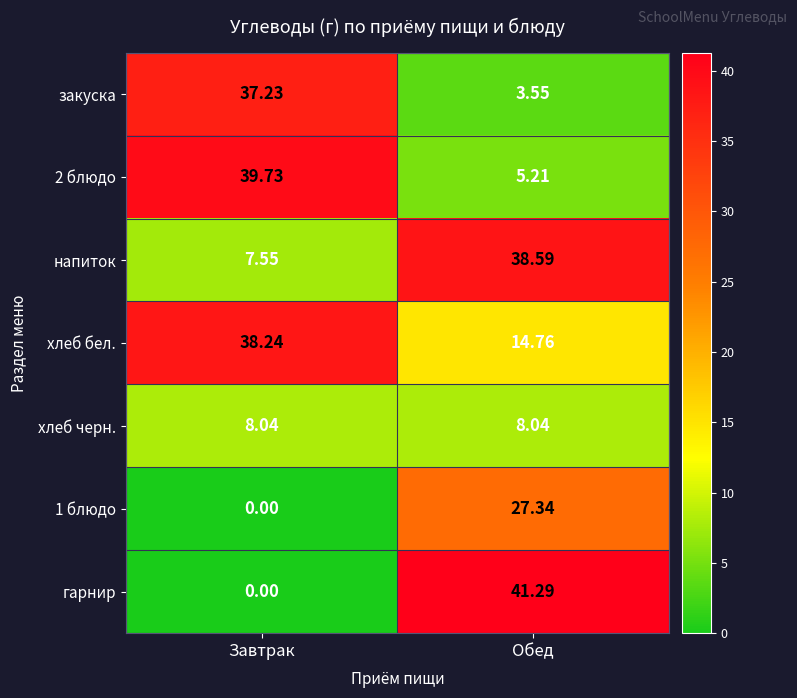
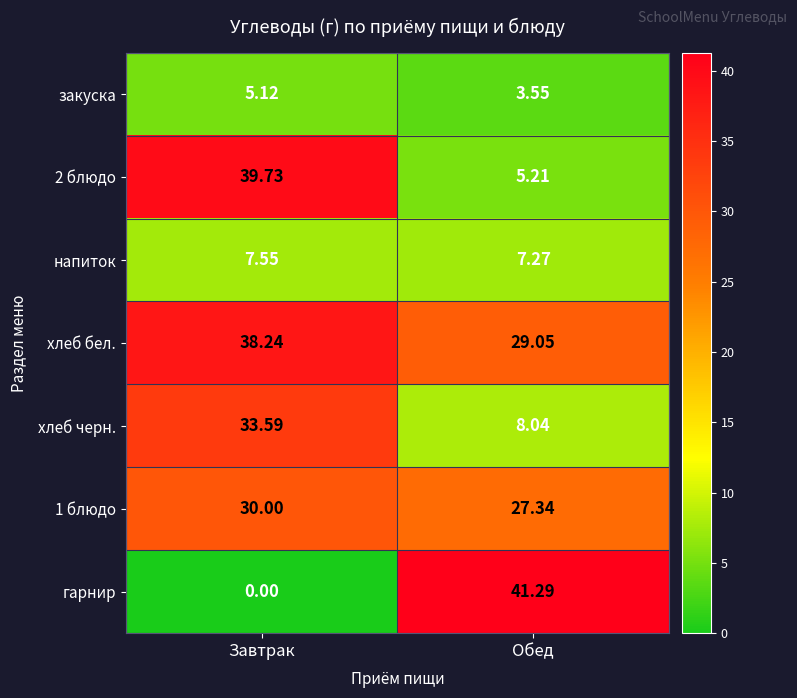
закуска, Завтрак: 37.23 -> 5.12
напиток, Обед: 38.59 -> 7.27
хлеб бел., Обед: 14.76 -> 29.05
хлеб черн., Завтрак: 8.04 -> 33.59
1 блюдо, Завтрак: 0.00 -> 30.00
